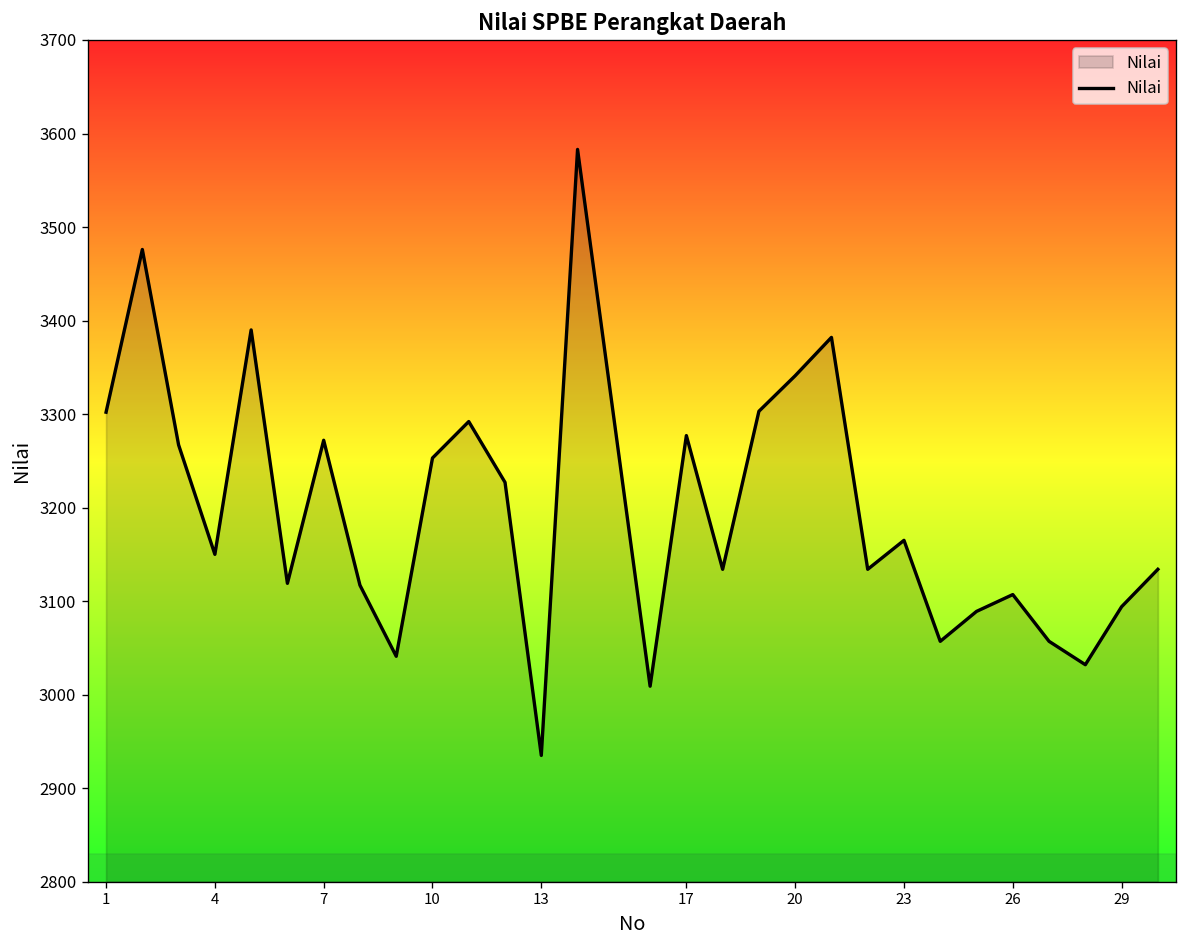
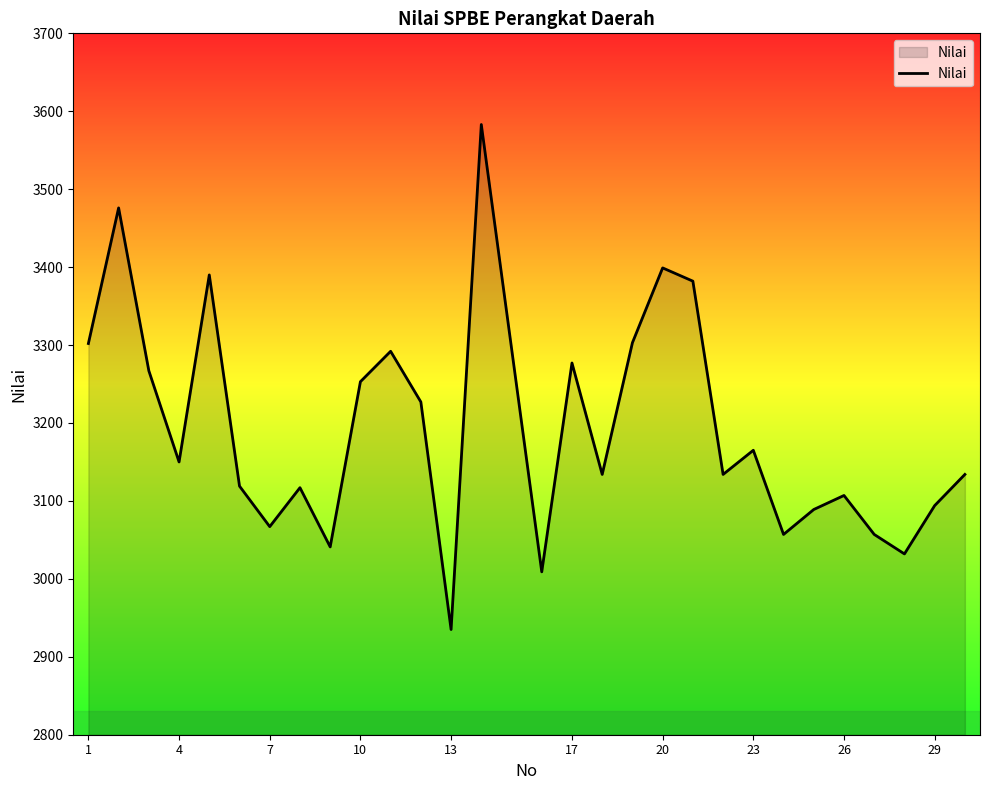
7: 3270 -> 3070
20: 3340 -> 3400
